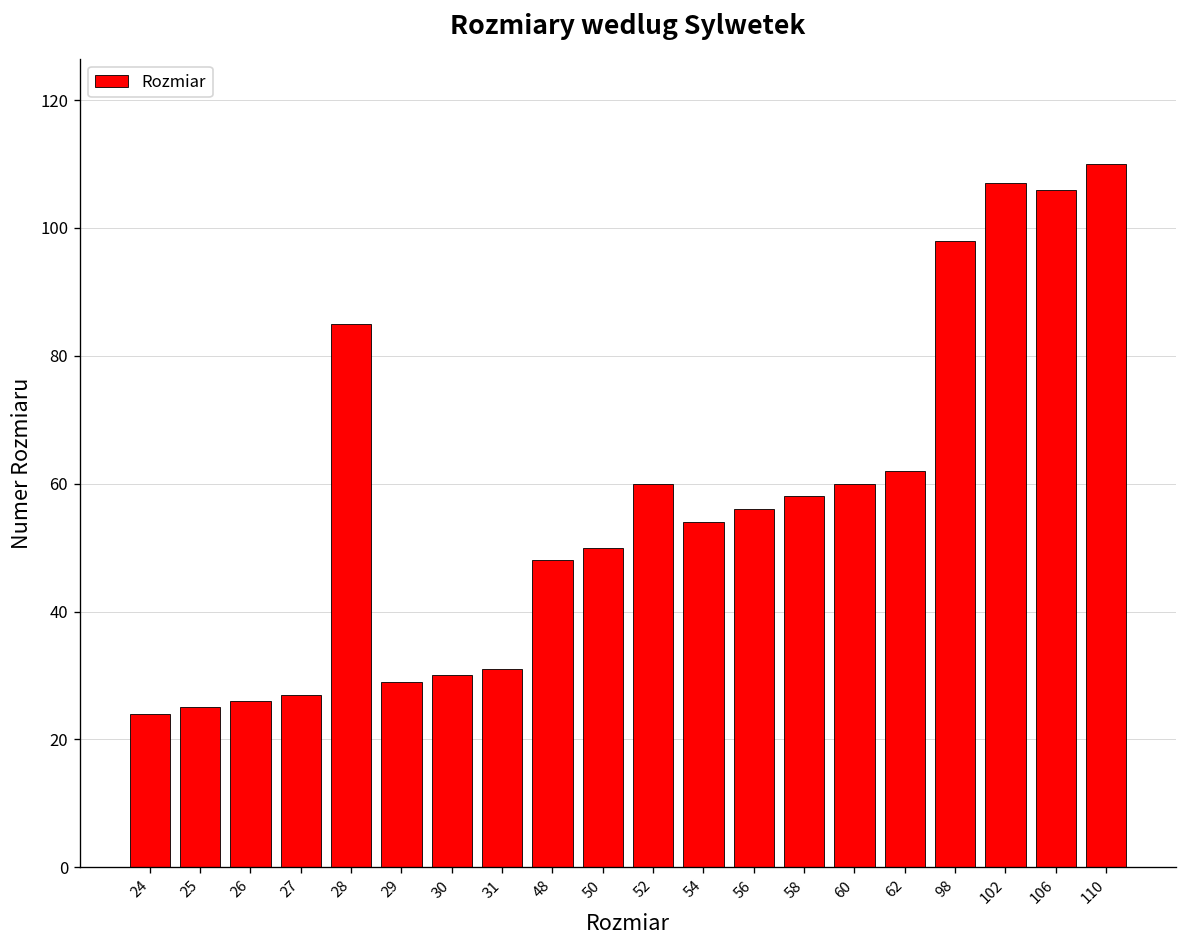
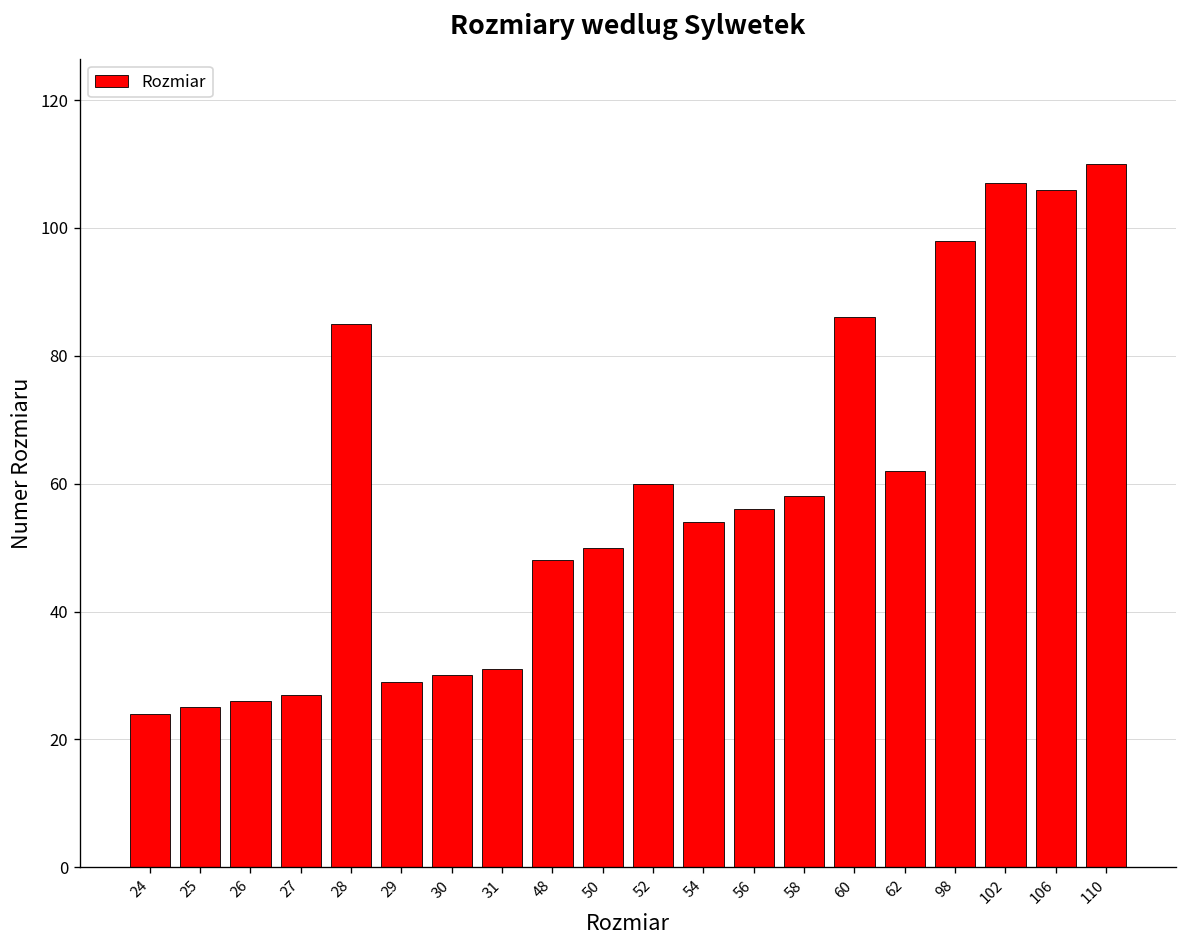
60: 60 -> 86
